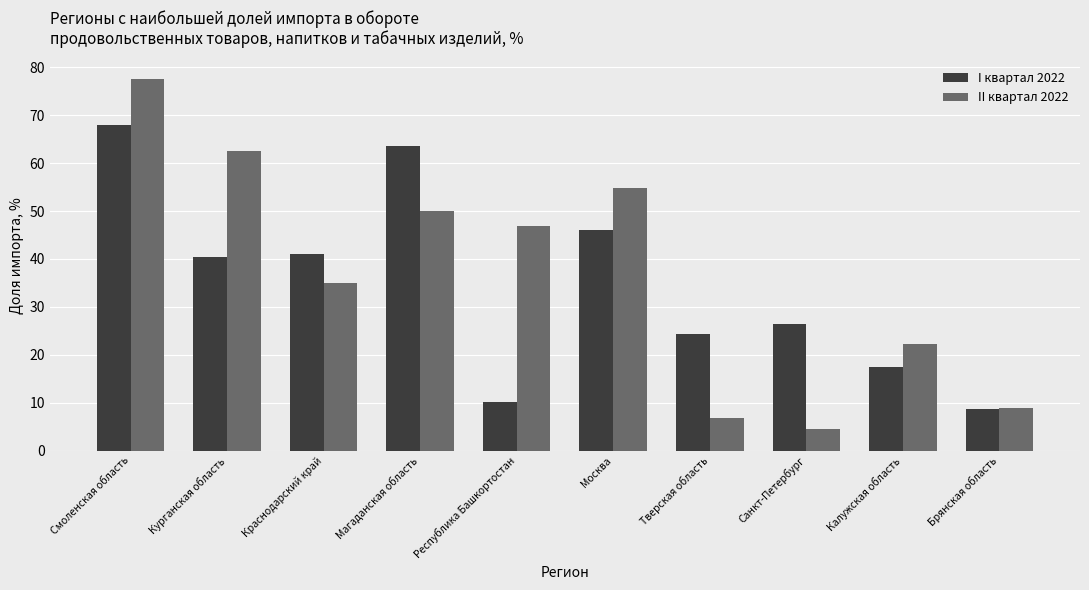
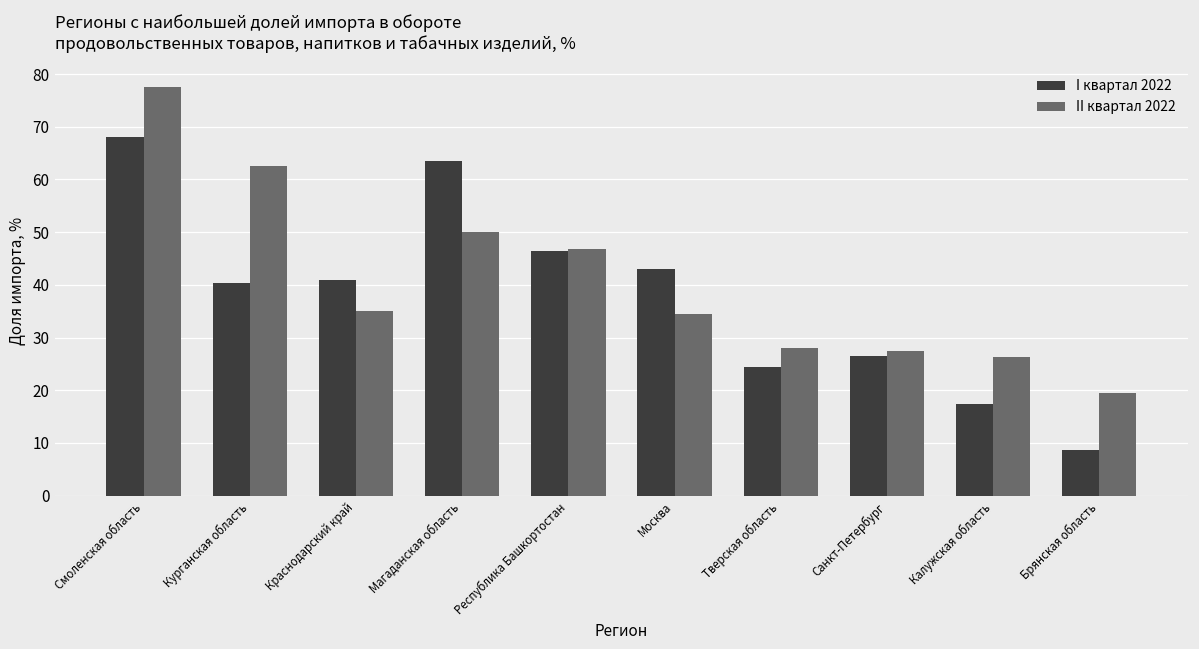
I квартал 2022, Республика Башкортостан: 10 -> 47
I квартал 2022, Москва: 46 -> 43
II квартал 2022, Москва: 55 -> 34
II квартал 2022, Тверская область: 7 -> 28
II квартал 2022, Санкт-Петербург: 4 -> 27
II квартал 2022, Калужская область: 22 -> 26
II квартал 2022, Брянская область: 9 -> 19
